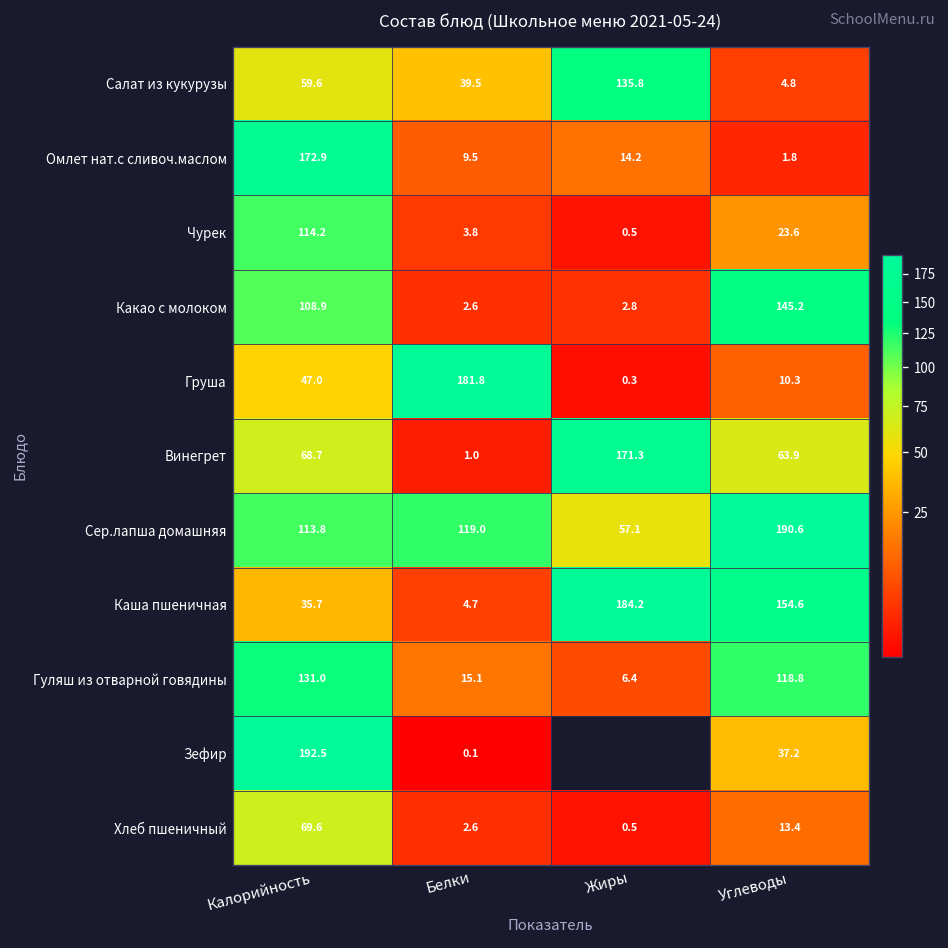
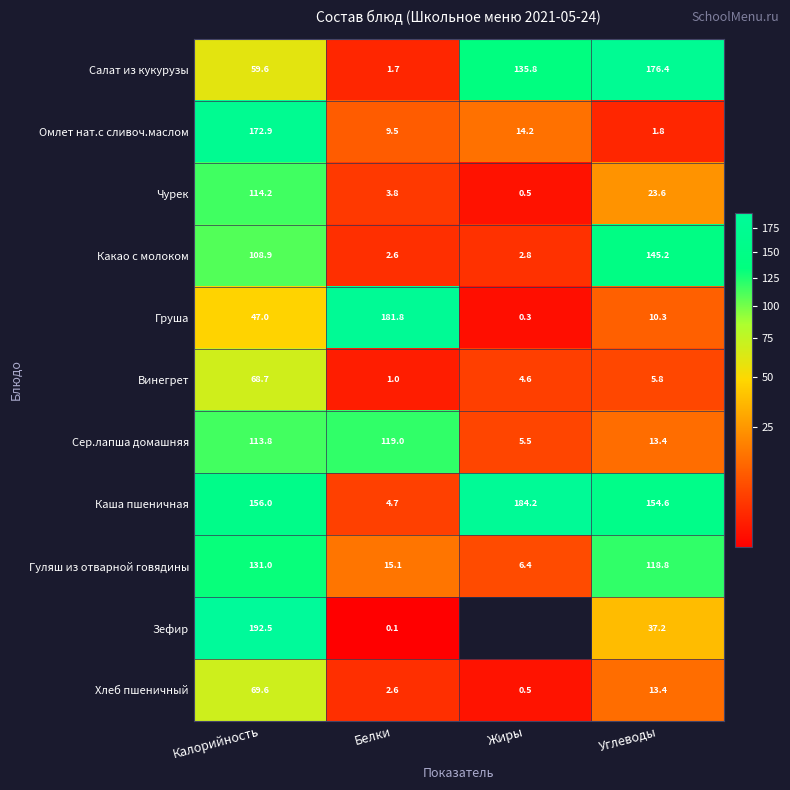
Салат из кукурузы, Белки: 39.5 -> 1.7
Салат из кукурузы, Углеводы: 4.8 -> 176.4
Винегрет, Жиры: 171.3 -> 4.6
Винегрет, Углеводы: 63.9 -> 5.8
Сер.лапша домашняя, Жиры: 57.1 -> 5.5
Сер.лапша домашняя, Углеводы: 190.6 -> 13.4
Каша пшеничная, Калорийность: 35.7 -> 156.0
